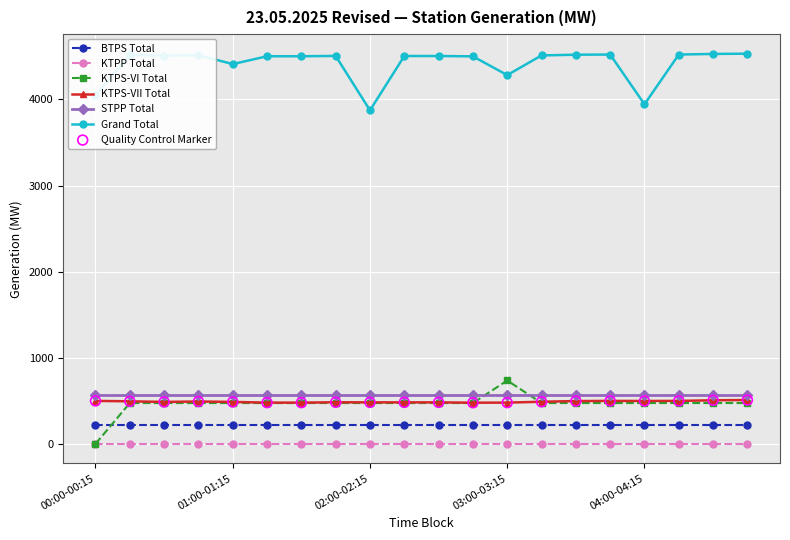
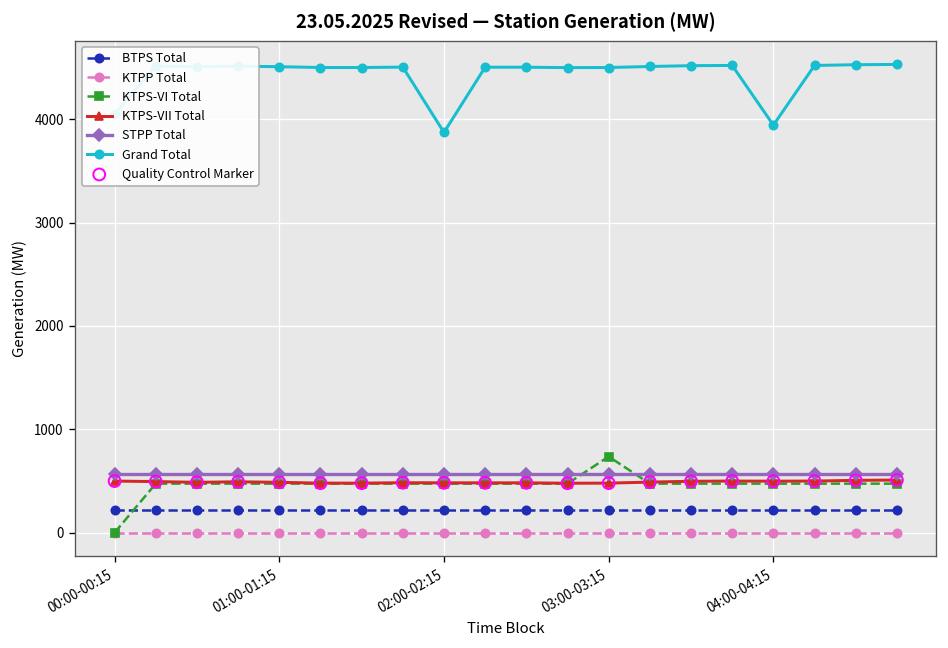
Grand Total, 01:00-01:15: 4400 -> 4500
Grand Total, 03:00-03:15: 4300 -> 4500
